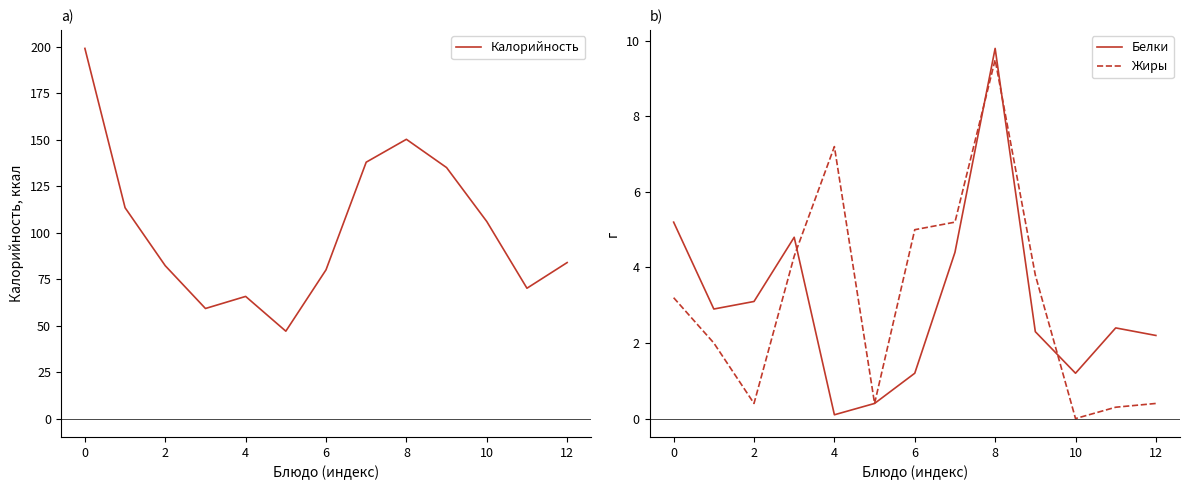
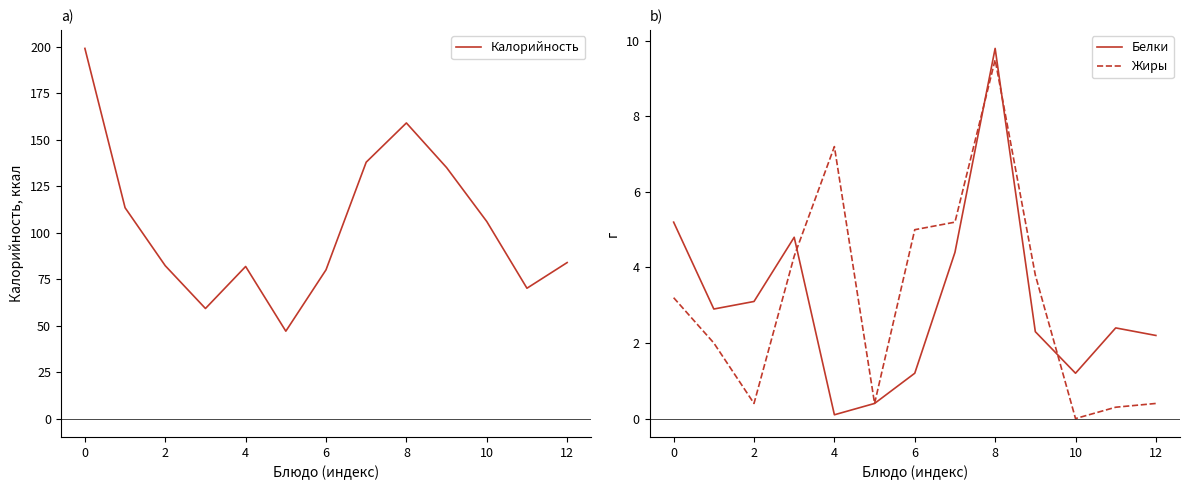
a), 4: 66 -> 82
a), 8: 150 -> 159
